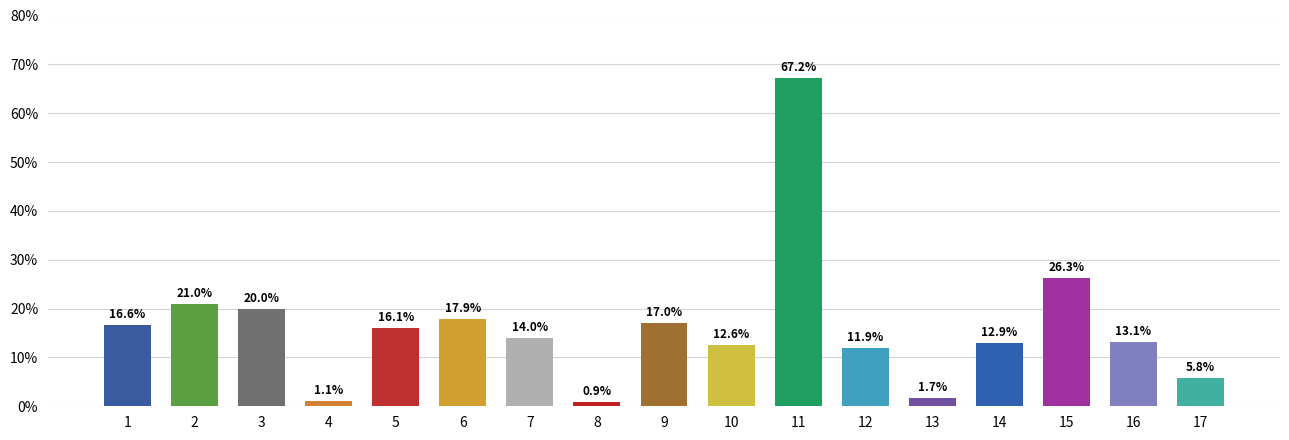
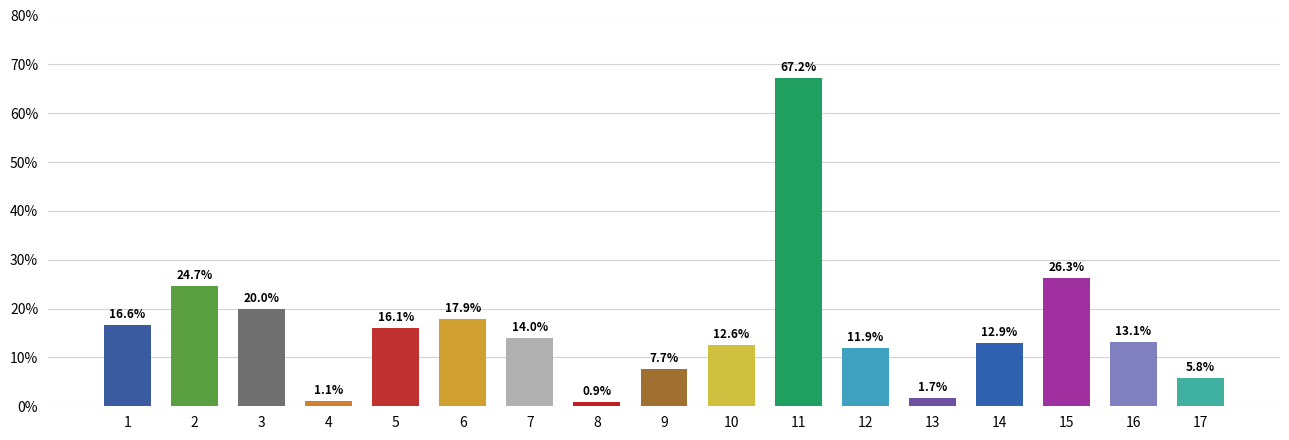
2: 21.0% -> 24.7%
9: 17.0% -> 7.7%
